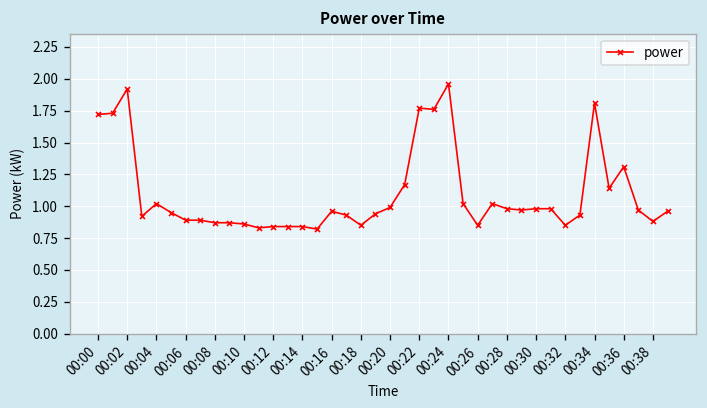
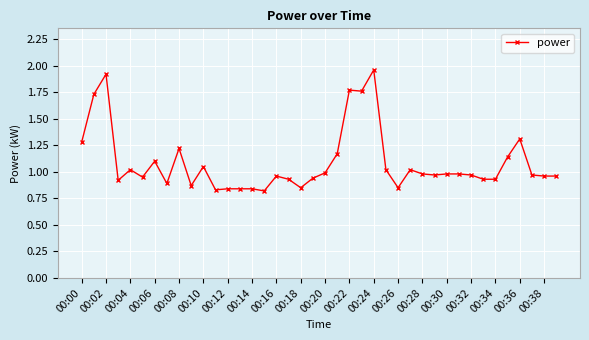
00:00: 1.72 -> 1.28
00:06: 0.89 -> 1.10
00:08: 0.87 -> 1.22
00:10: 0.86 -> 1.05
00:32: 0.85 -> 0.97
00:34: 1.81 -> 0.93
00:38: 0.88 -> 0.96
